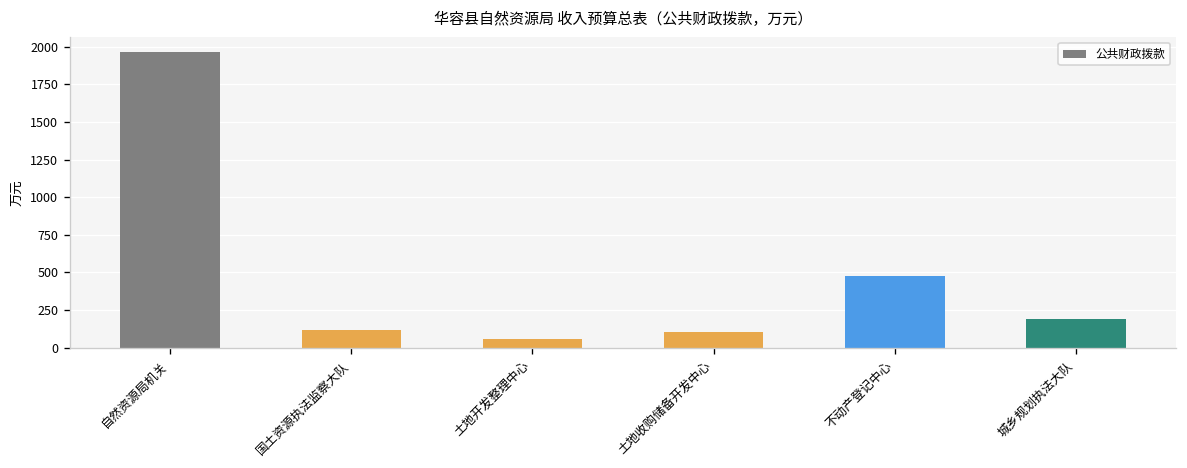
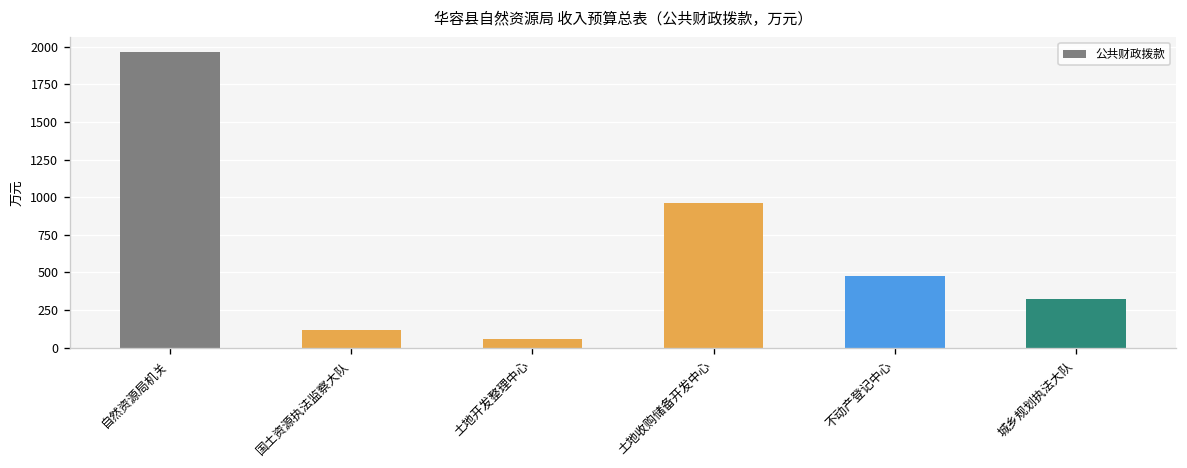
土地收购储备开发中心: 100 -> 960
城乡规划执法大队: 190 -> 330
